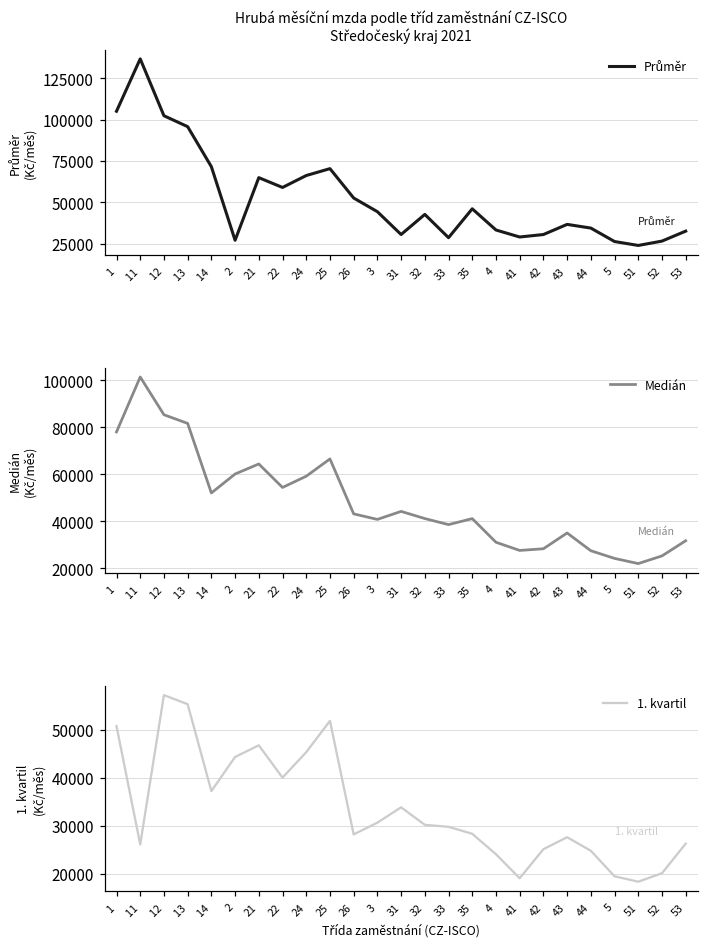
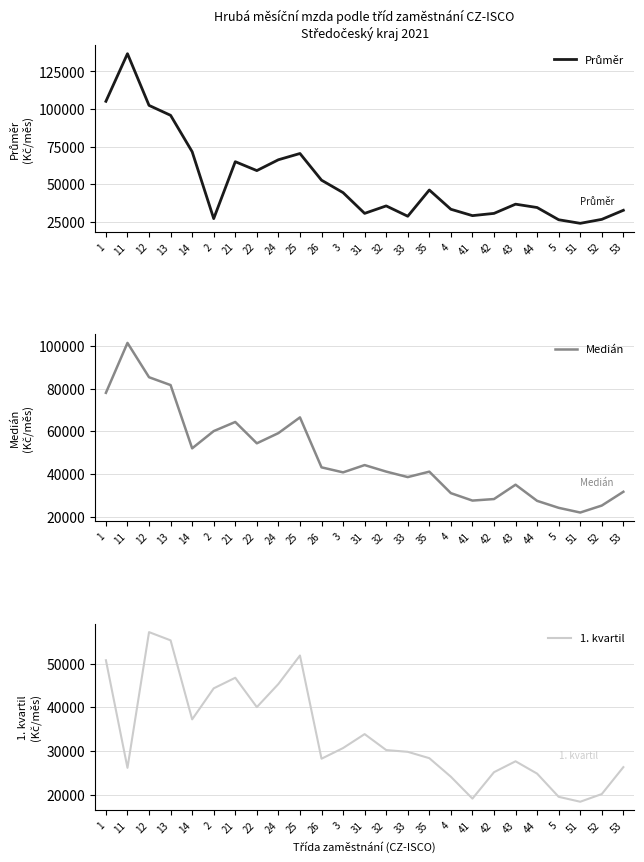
Hrubá měsíční mzda podle tříd zaměstnání CZ-ISCO Středočeský kraj 2021, 32: 43000 -> 36000
